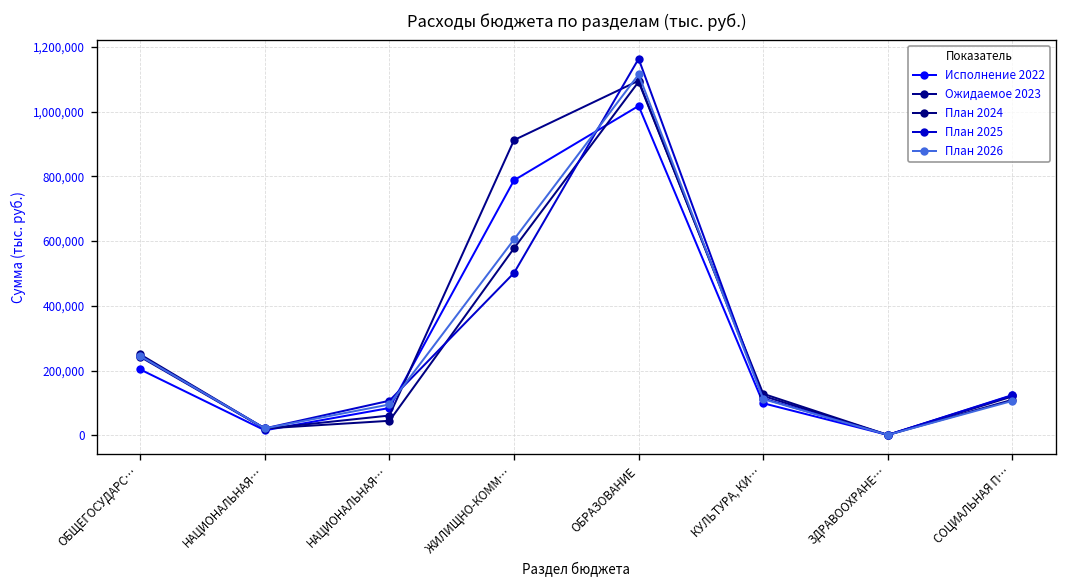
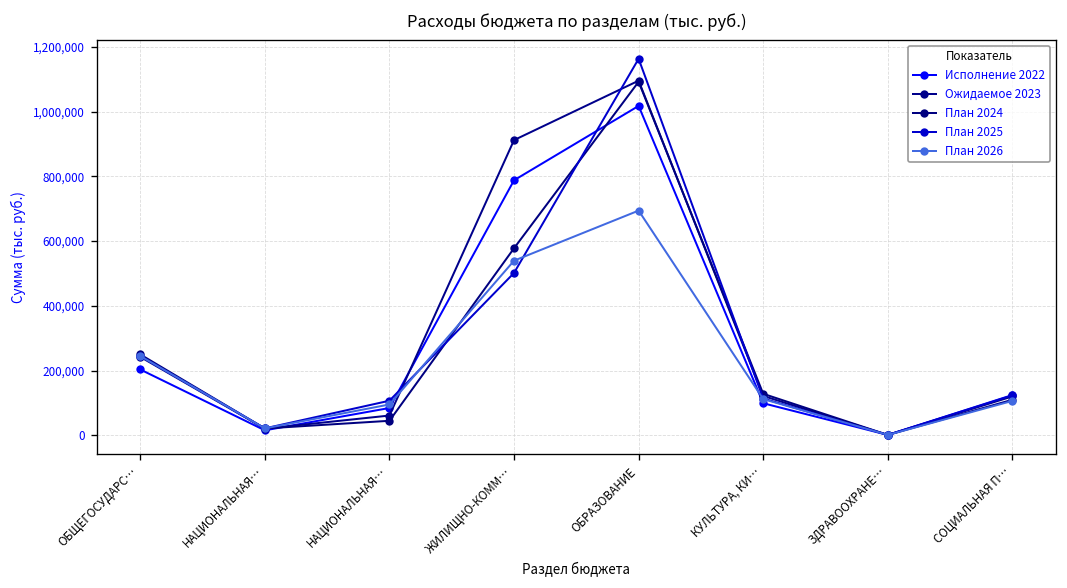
План 2026, ЖИЛИЩНО-КОММ…: 610,000 -> 540,000
План 2026, ОБРАЗОВАНИЕ: 1,110,000 -> 690,000
